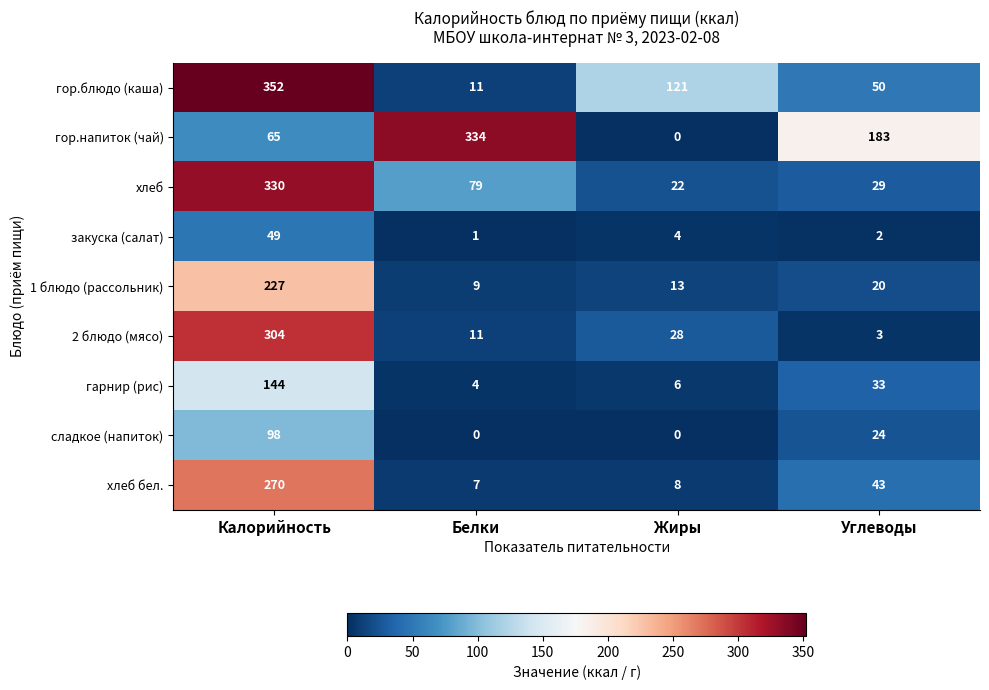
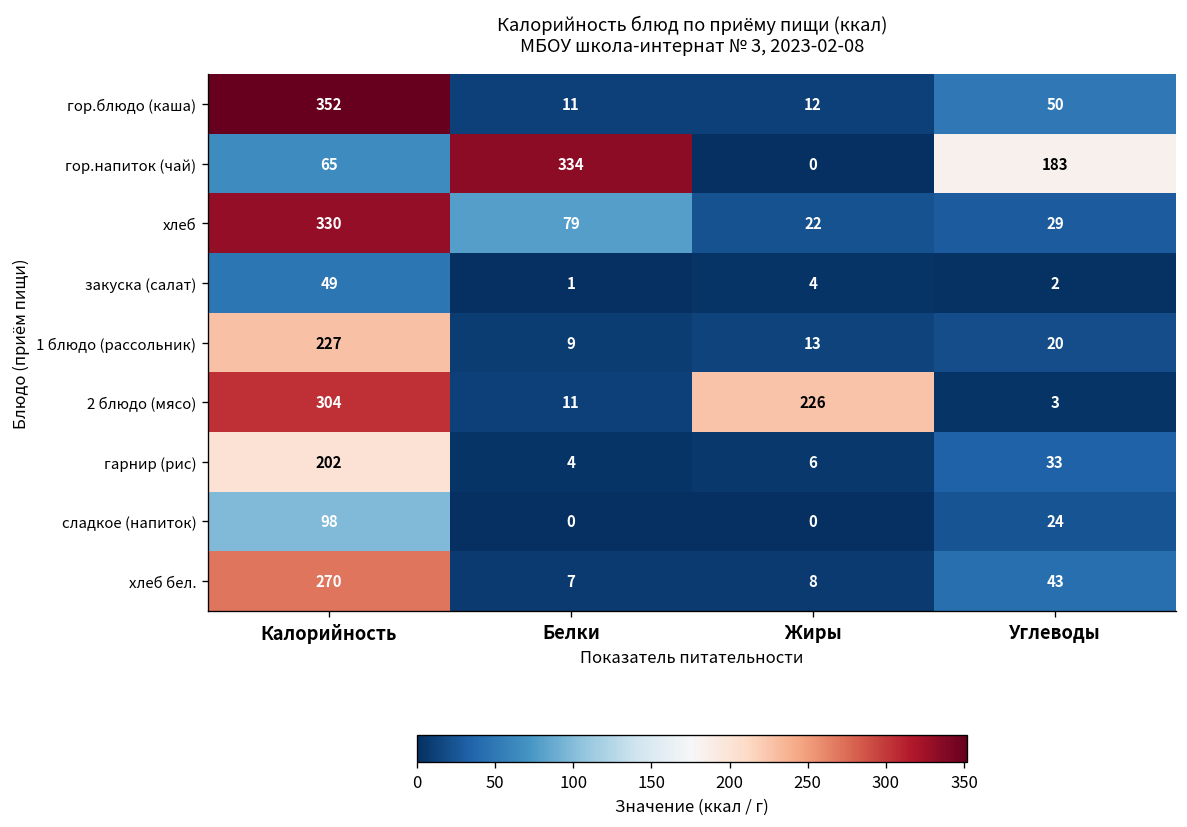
гор.блюдо (каша), Жиры: 121 -> 12
2 блюдо (мясо), Жиры: 28 -> 226
гарнир (рис), Калорийность: 144 -> 202
